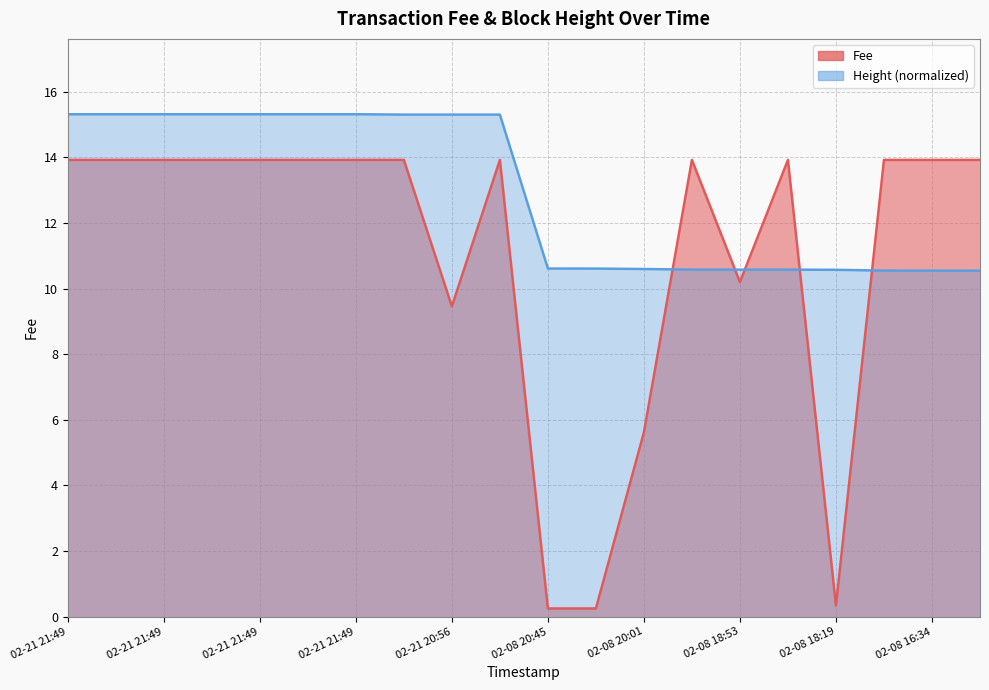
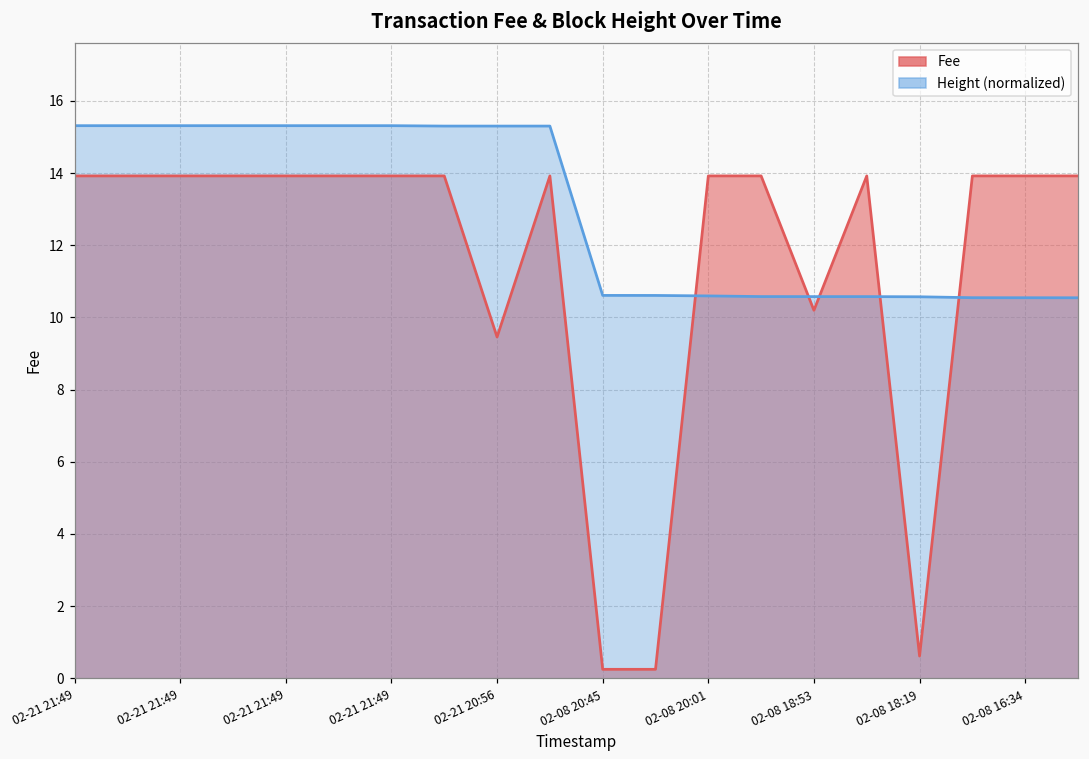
Fee, 02-08 20:01: 5.6 -> 13.9
Fee, 02-08 18:19: 0.3 -> 0.6
